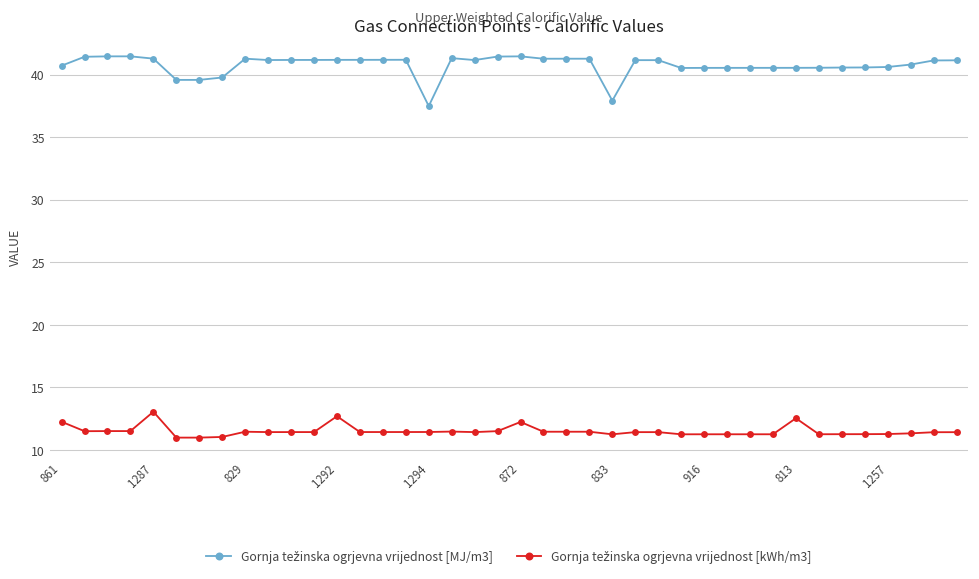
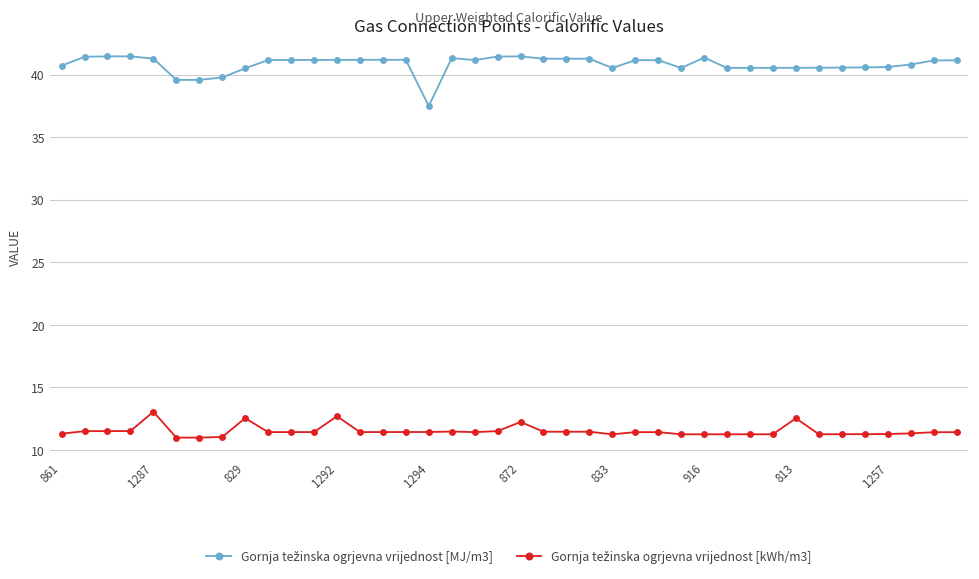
Gornja težinska ogrjevna vrijednost [kWh/m3], 861: 12.3 -> 11.3
Gornja težinska ogrjevna vrijednost [MJ/m3], 829: 41.3 -> 40.5
Gornja težinska ogrjevna vrijednost [kWh/m3], 829: 11.5 -> 12.5
Gornja težinska ogrjevna vrijednost [MJ/m3], 833: 37.9 -> 40.5
Gornja težinska ogrjevna vrijednost [MJ/m3], 916: 40.5 -> 41.4
